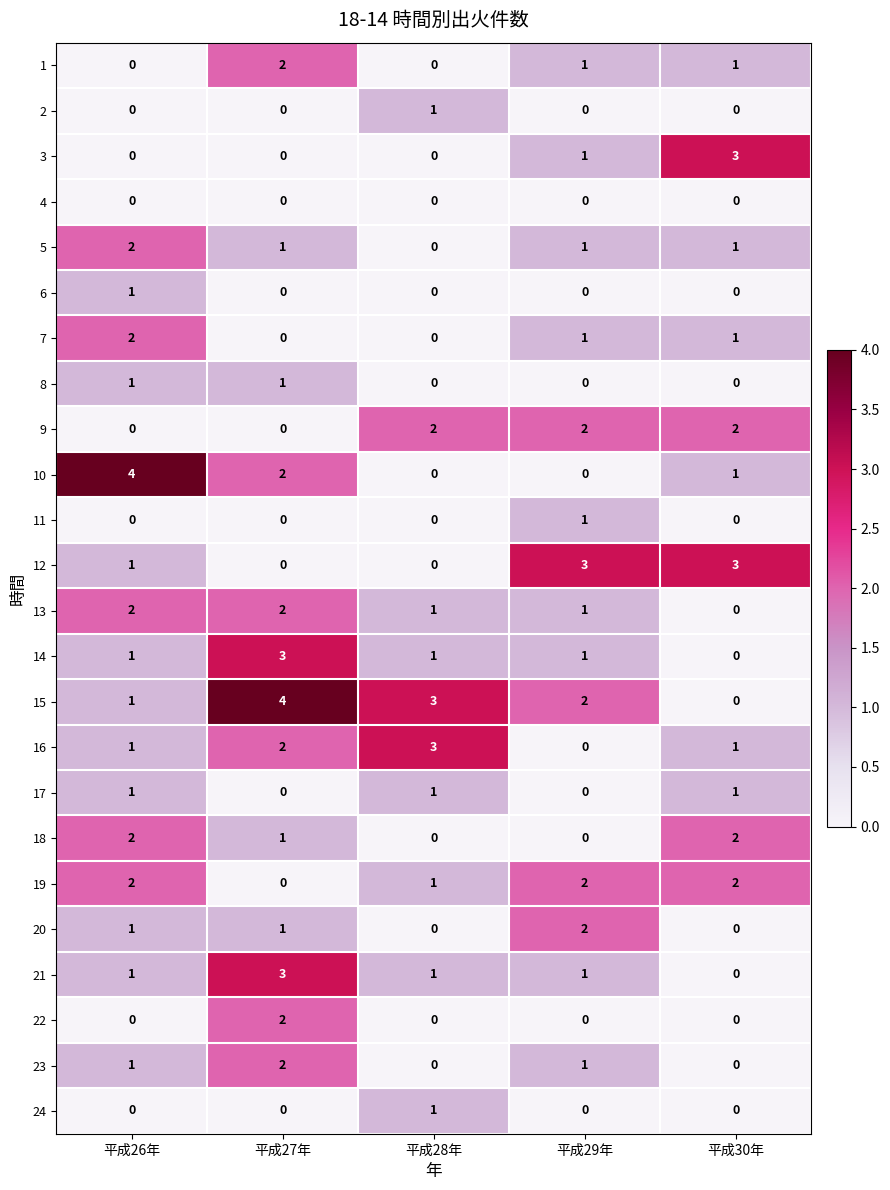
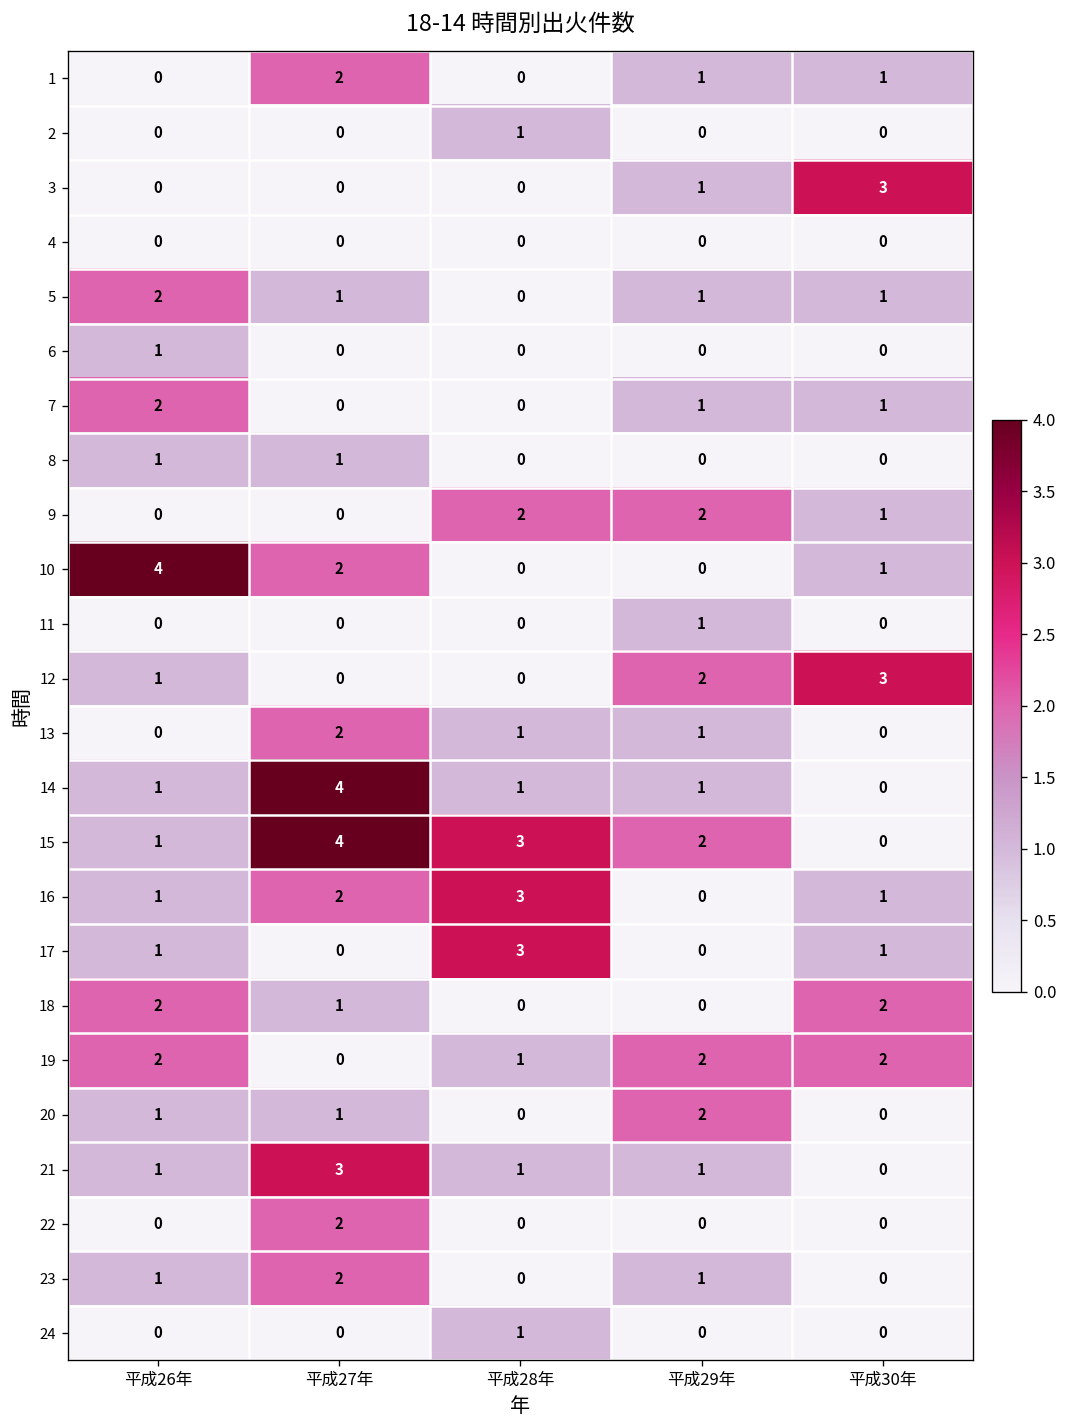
9, 平成30年: 2 -> 1
12, 平成29年: 3 -> 2
13, 平成26年: 2 -> 0
14, 平成27年: 3 -> 4
17, 平成28年: 1 -> 3
